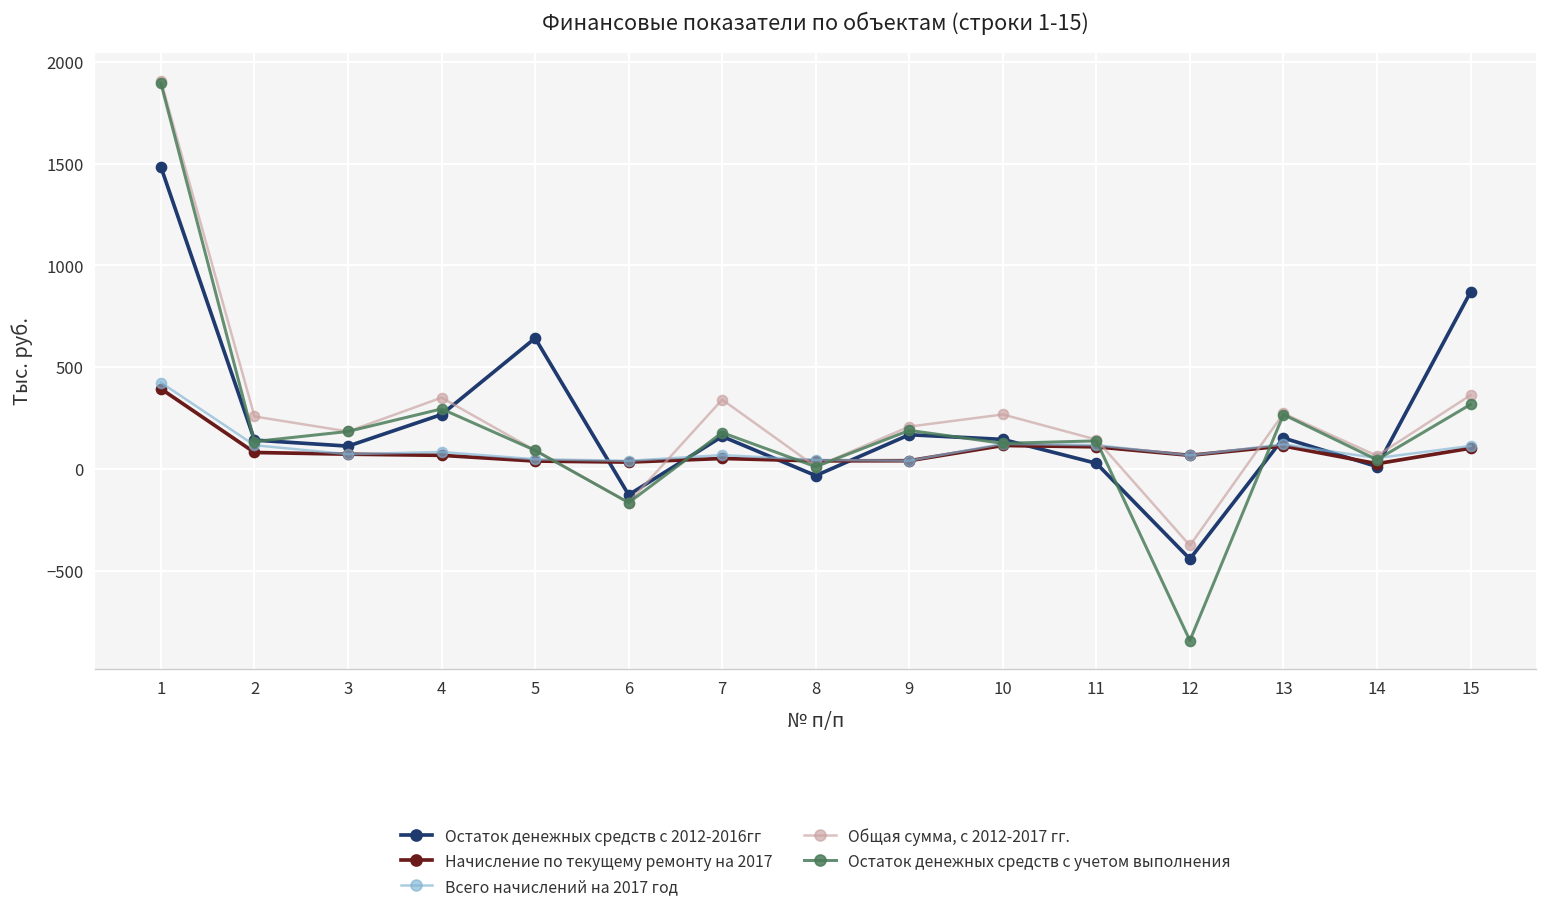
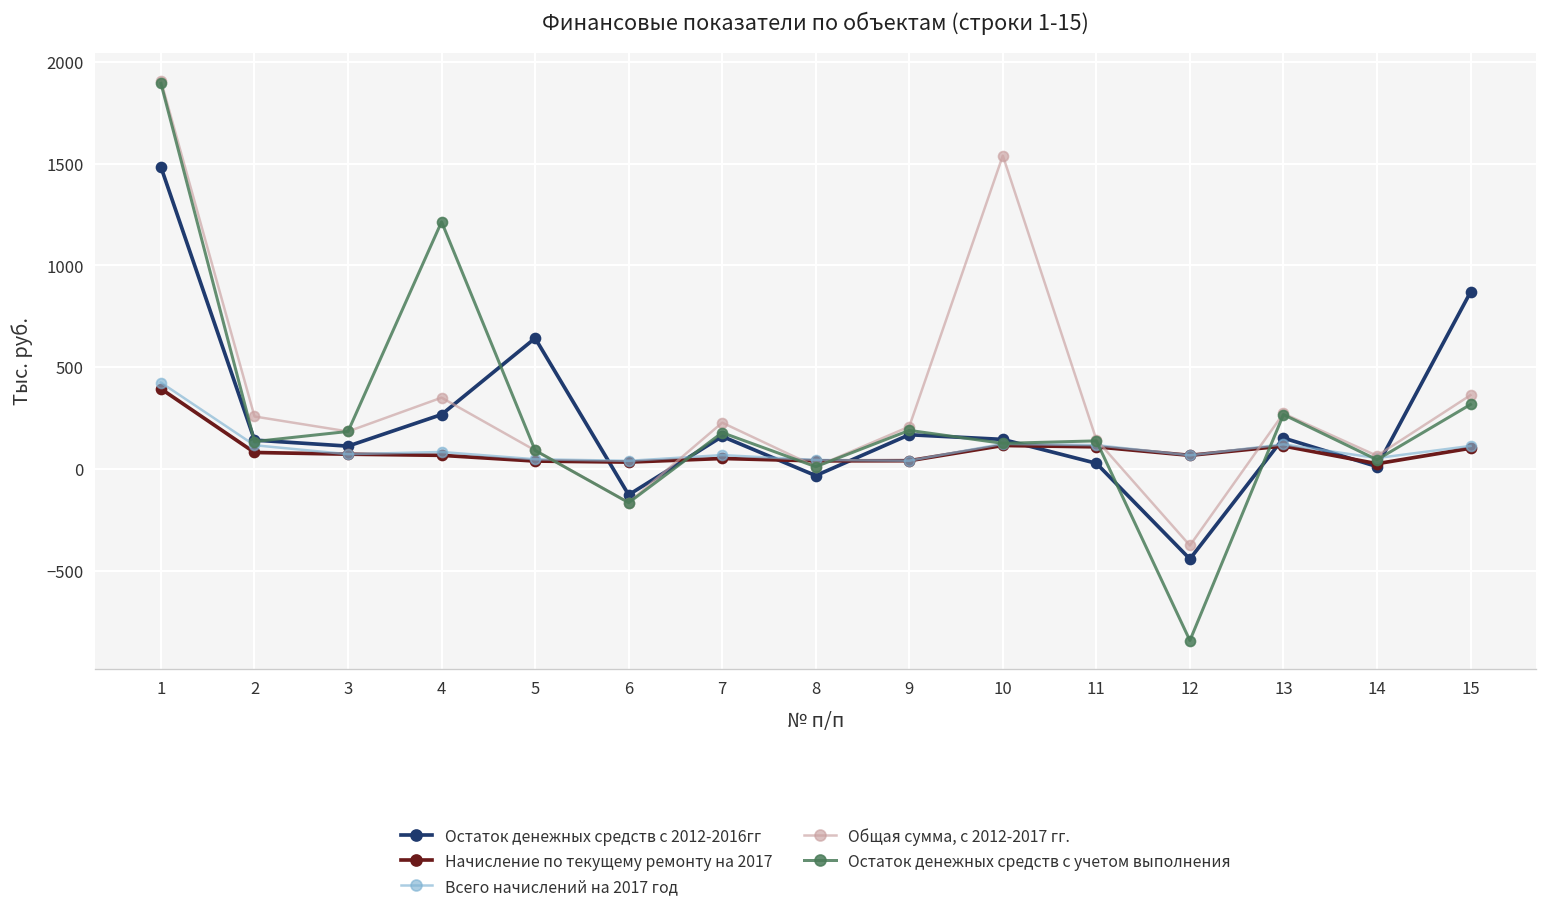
Остаток денежных средств с учетом выполнения, 4: 290 -> 1210
Общая сумма, с 2012-2017 гг., 7: 340 -> 230
Общая сумма, с 2012-2017 гг., 10: 270 -> 1540
